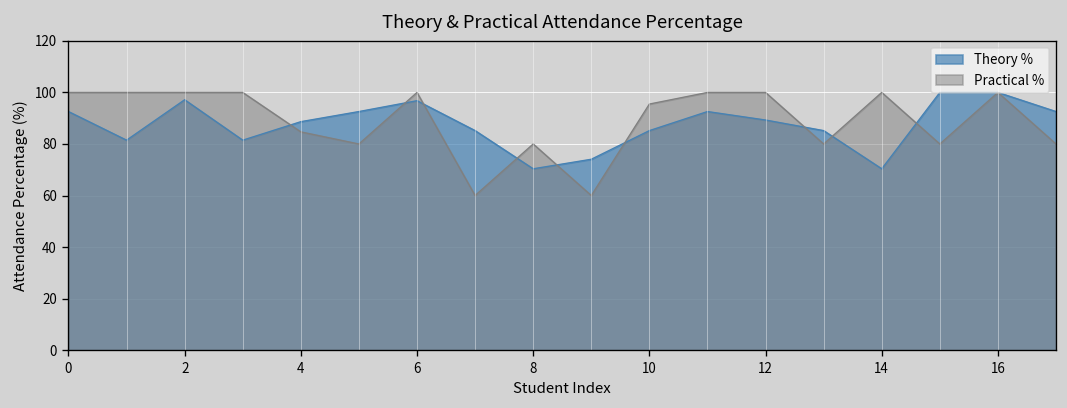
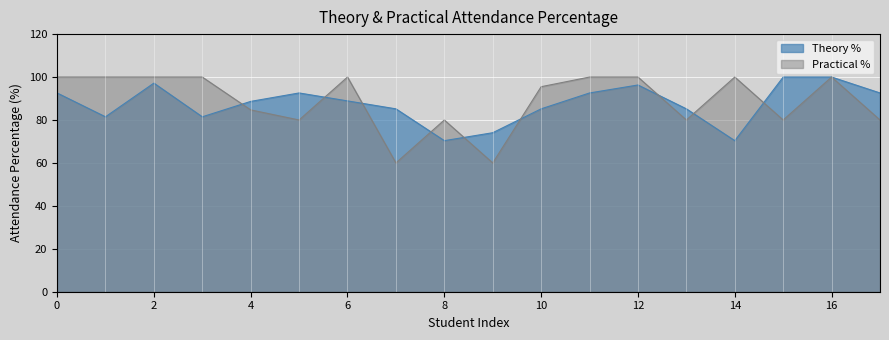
Theory %, 6: 97 -> 89
Theory %, 12: 89 -> 96
